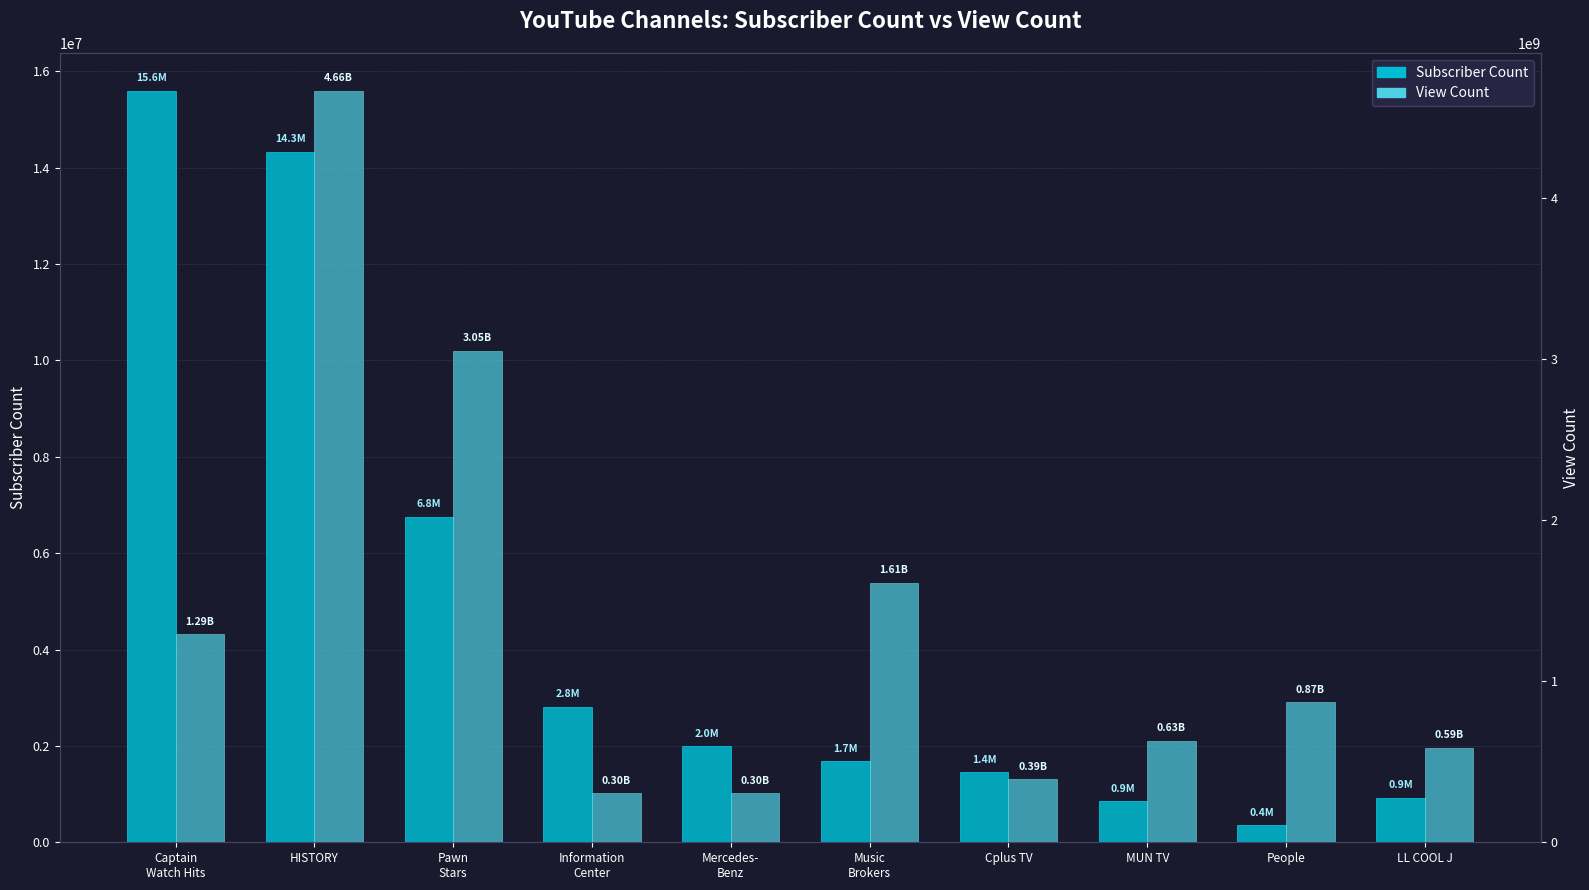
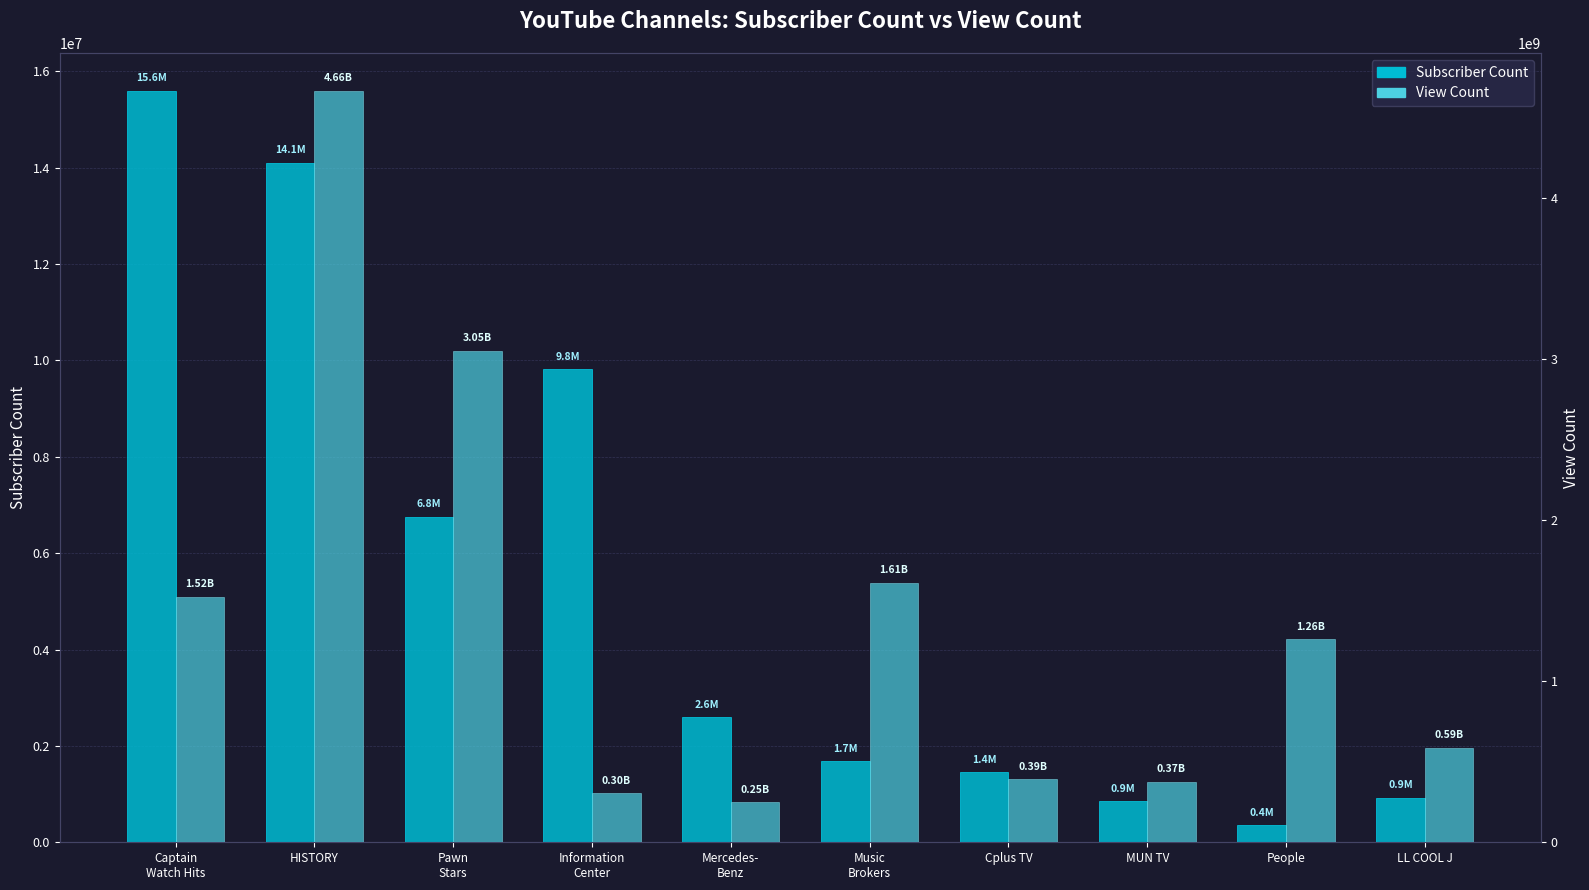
Subscriber Count, HISTORY: 14.3M -> 14.1M
Subscriber Count, Information Center: 2.8M -> 9.8M
Subscriber Count, Mercedes- Benz: 2.0M -> 2.6M
View Count, Captain Watch Hits: 1.29B -> 1.52B
View Count, Mercedes- Benz: 0.30B -> 0.25B
View Count, MUN TV: 0.63B -> 0.37B
View Count, People: 0.87B -> 1.26B
